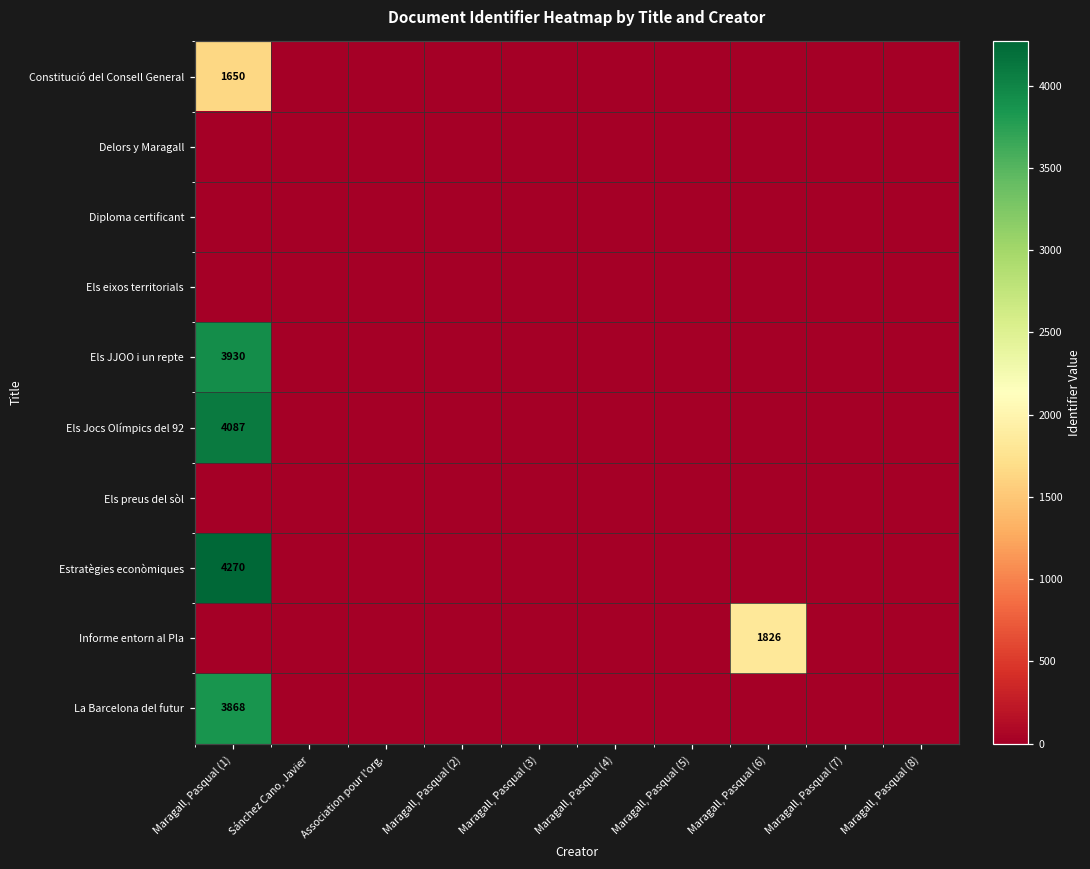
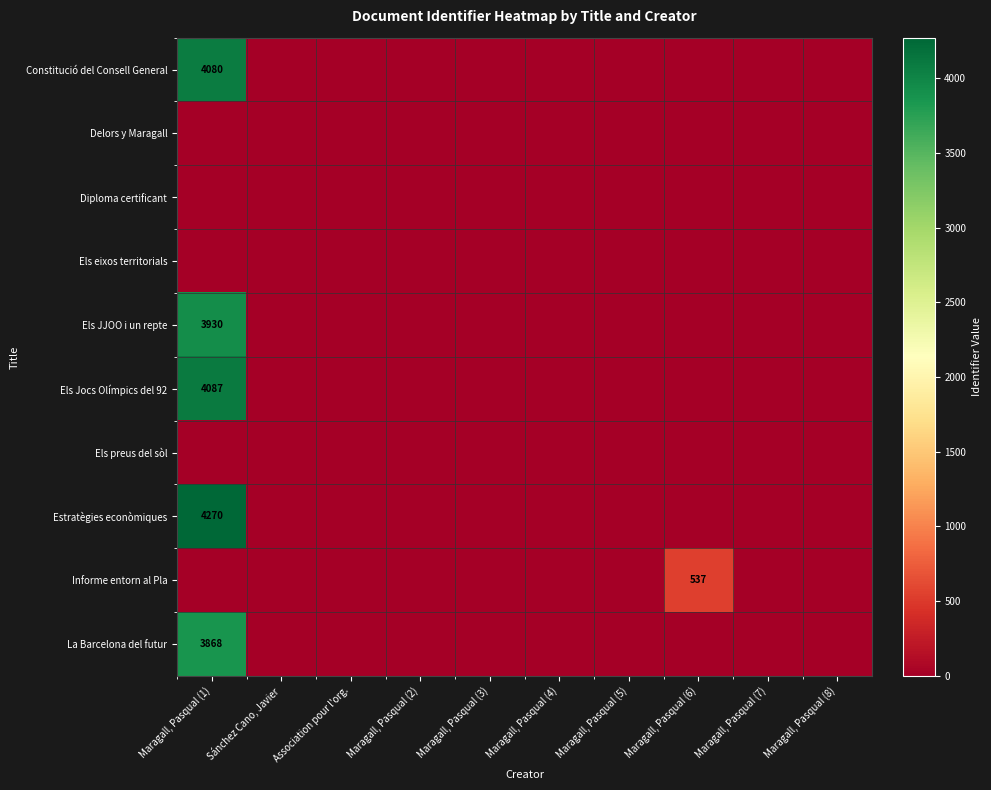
Constitució del Consell General, Maragall, Pasqual (1): 1650 -> 4080
Informe entorn al Pla, Maragall, Pasqual (6): 1826 -> 537
